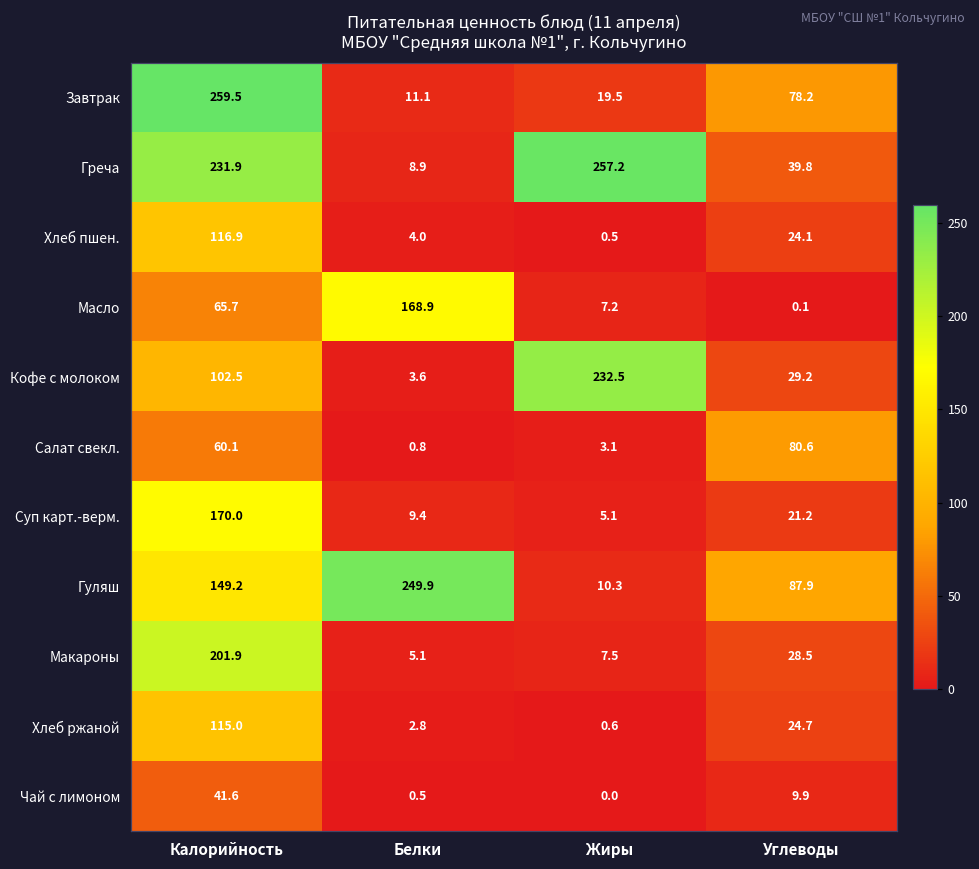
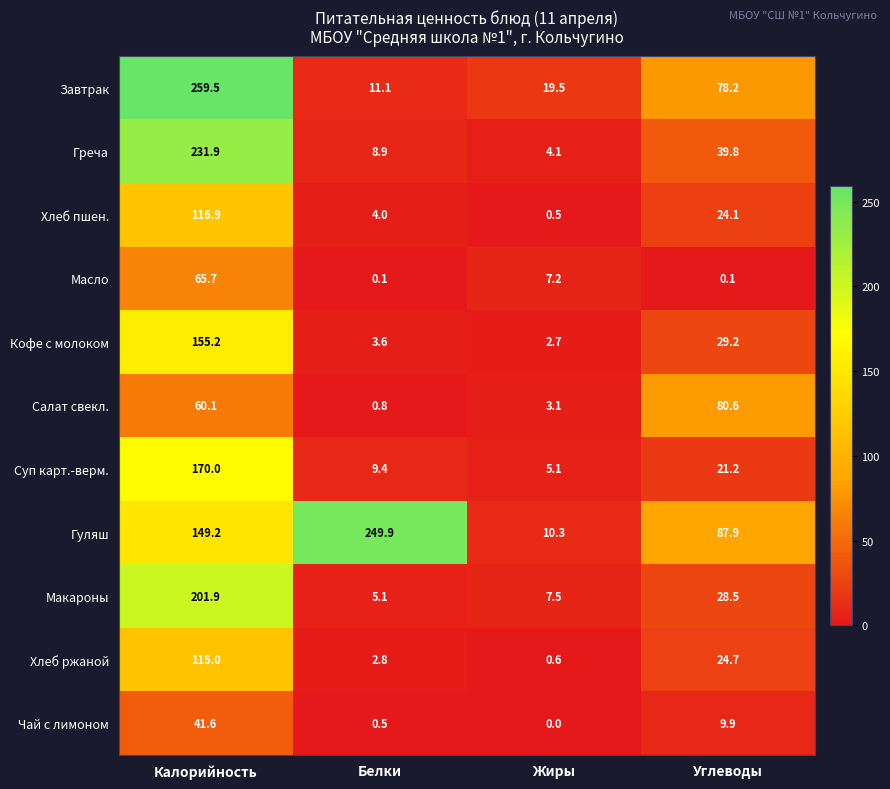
Греча, Жиры: 257.2 -> 4.1
Масло, Белки: 168.9 -> 0.1
Кофе с молоком, Калорийность: 102.5 -> 155.2
Кофе с молоком, Жиры: 232.5 -> 2.7
